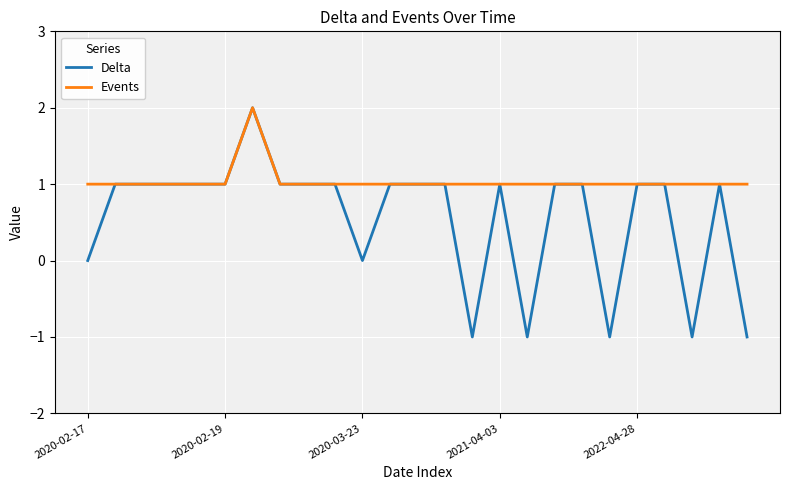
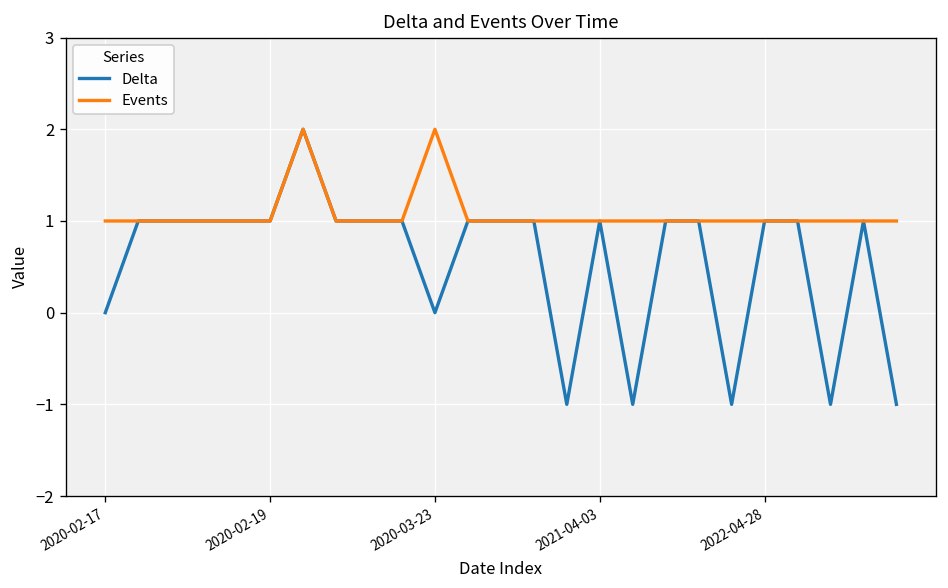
Events, 2020-03-23: 1 -> 2
